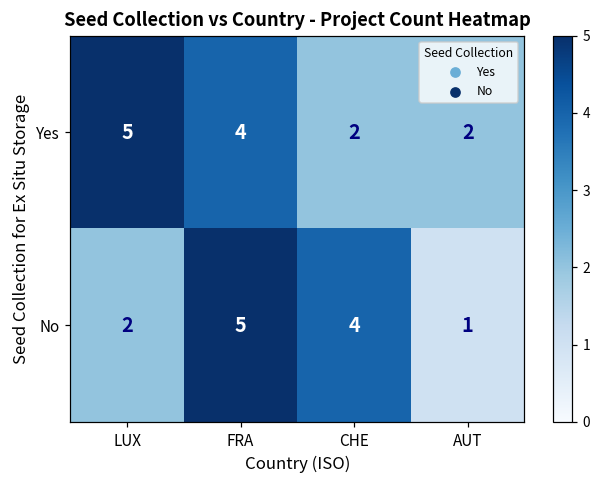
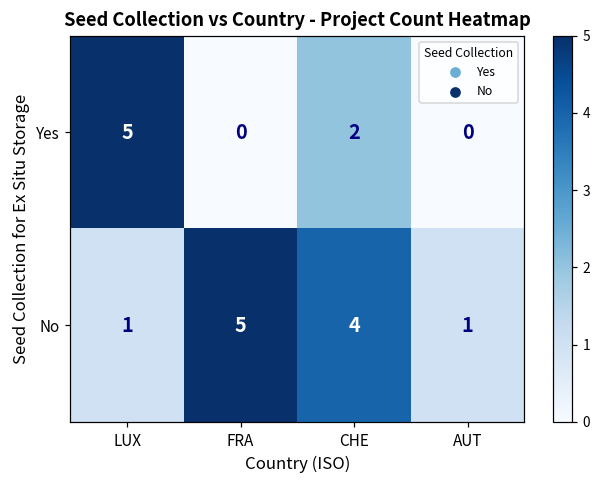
Yes, FRA: 4 -> 0
Yes, AUT: 2 -> 0
No, LUX: 2 -> 1
